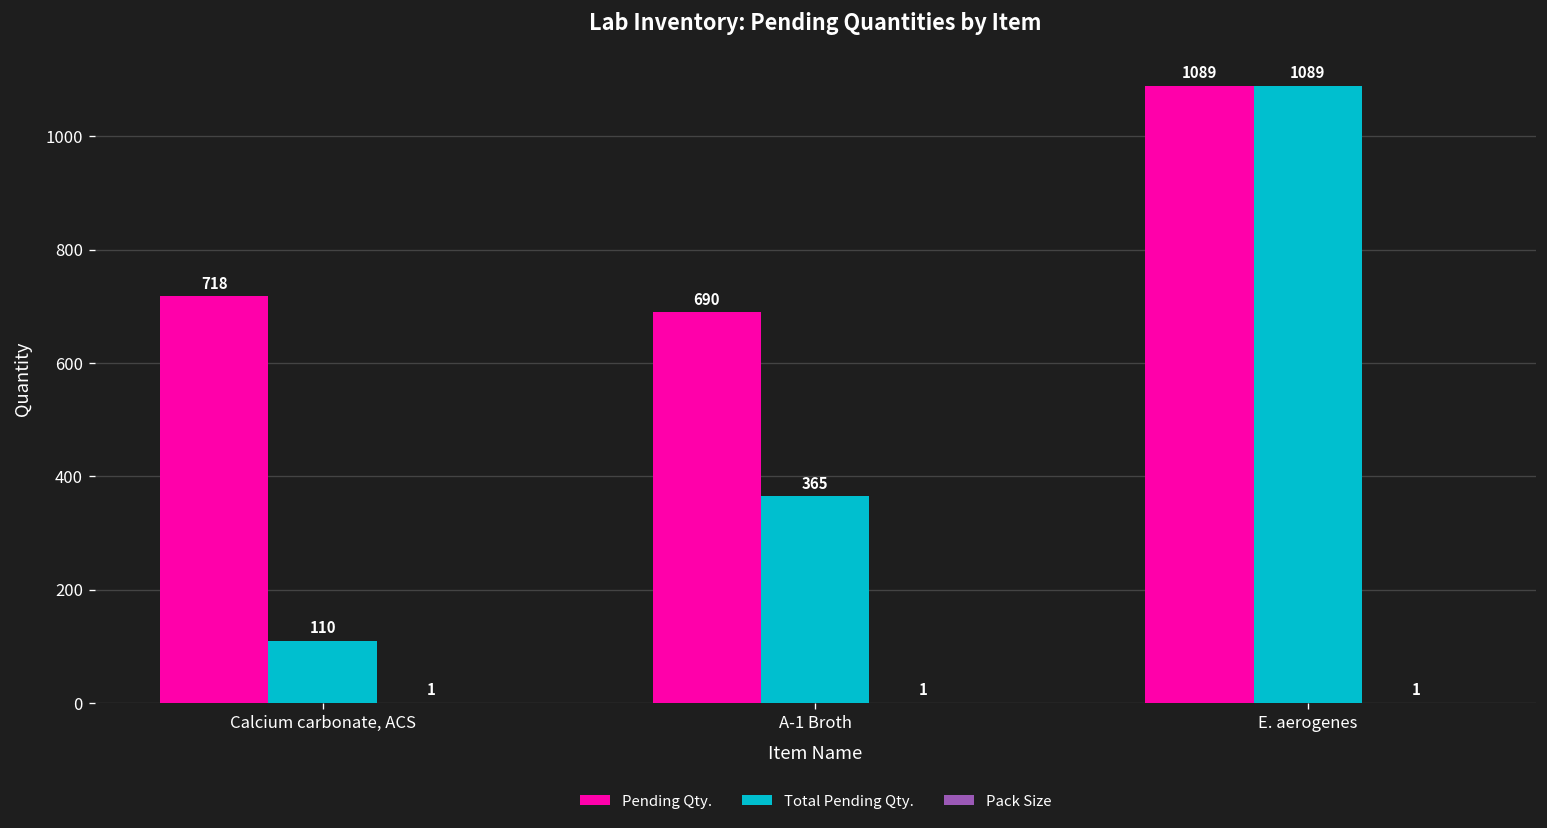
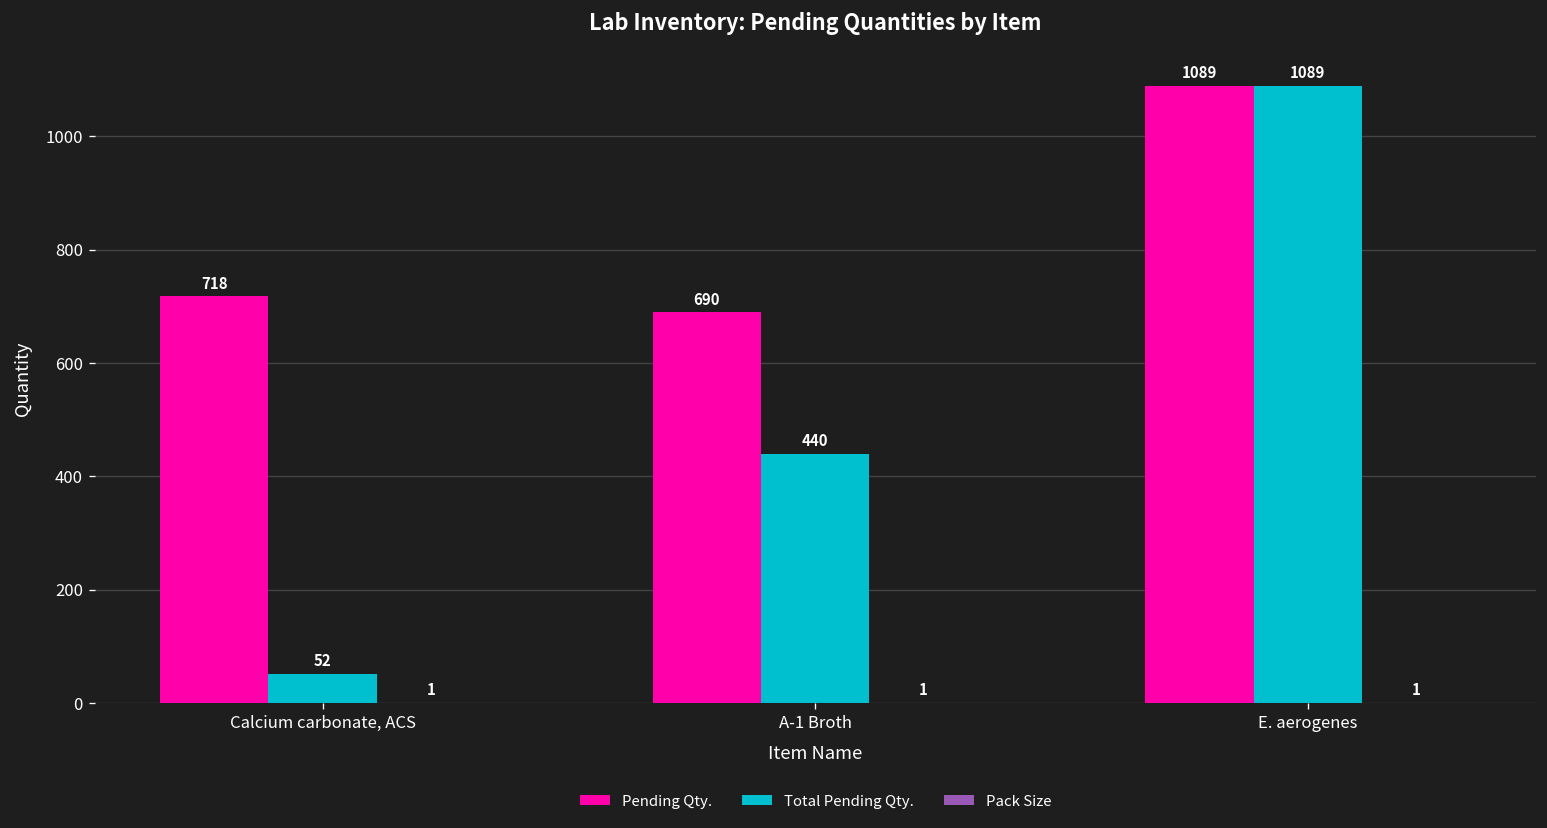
Total Pending Qty., Calcium carbonate, ACS: 110 -> 52
Total Pending Qty., A-1 Broth: 365 -> 440
